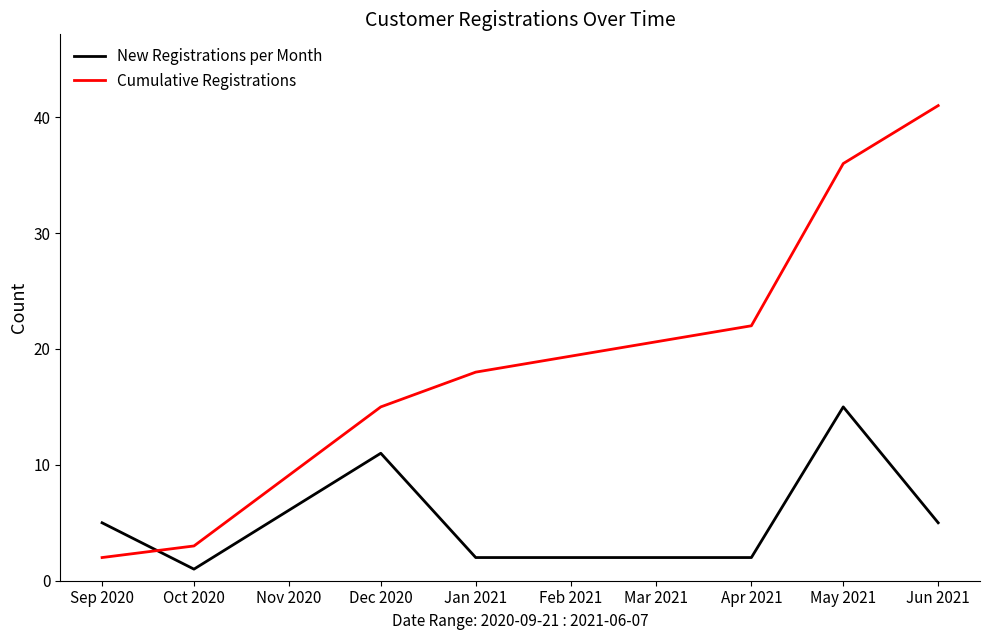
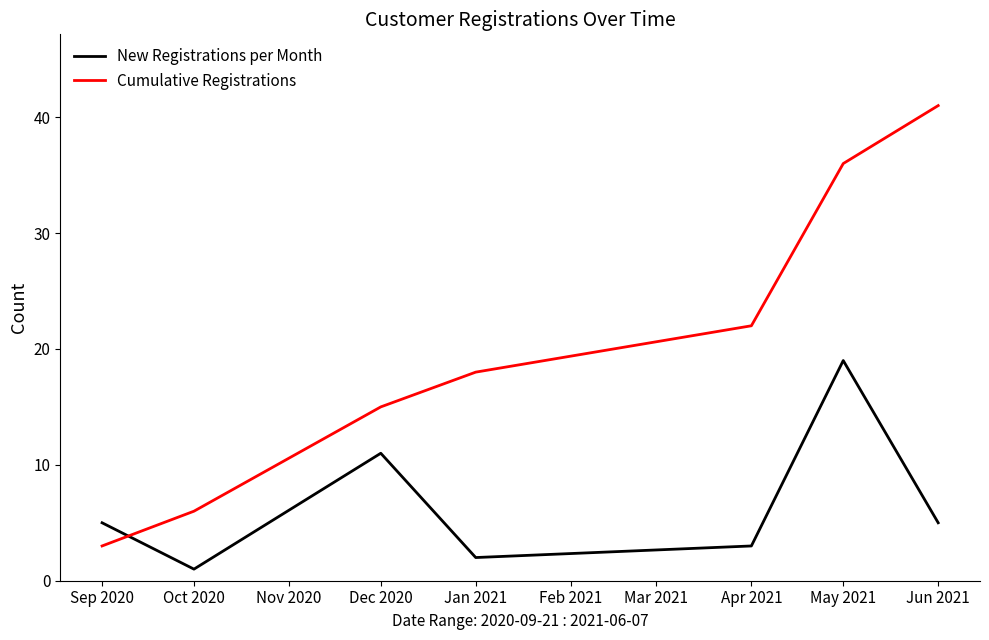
Cumulative Registrations, Sep 2020: 2 -> 3
Cumulative Registrations, Oct 2020: 3 -> 6
New Registrations per Month, Apr 2021: 2 -> 3
New Registrations per Month, May 2021: 15 -> 19
